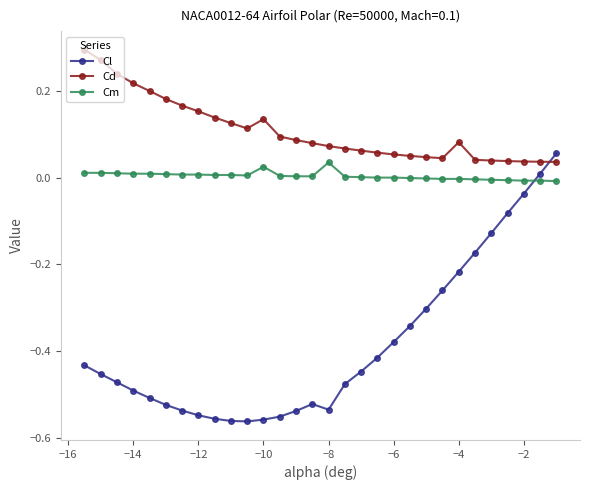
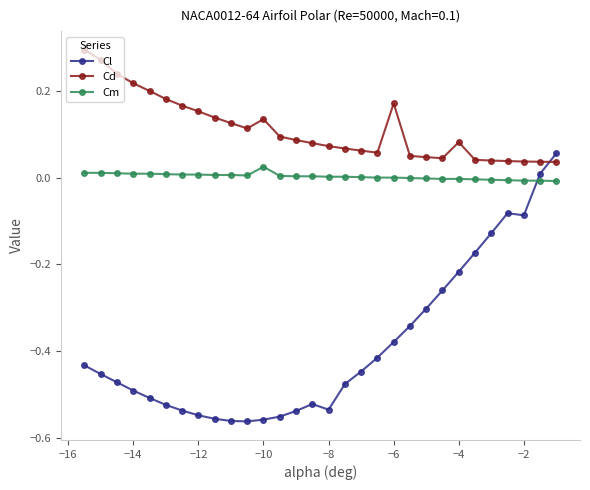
Cm, −8: 0.04 -> 0.00
Cd, −6: 0.05 -> 0.17
Cl, −2: -0.04 -> -0.09
